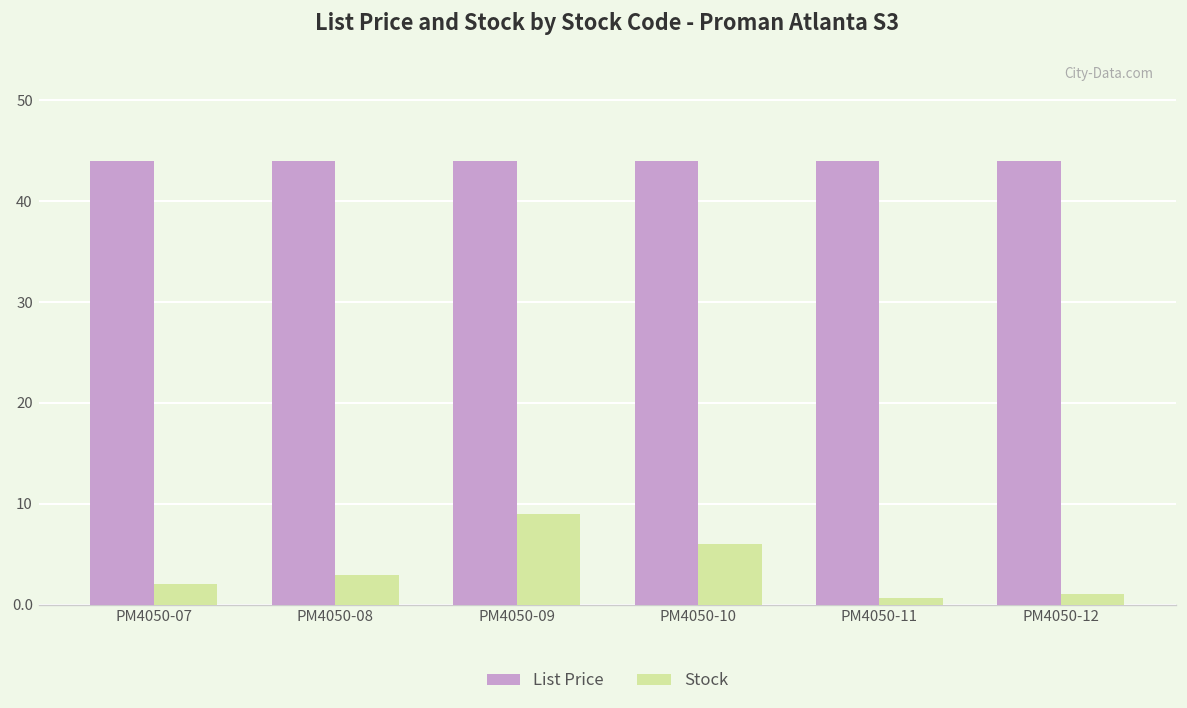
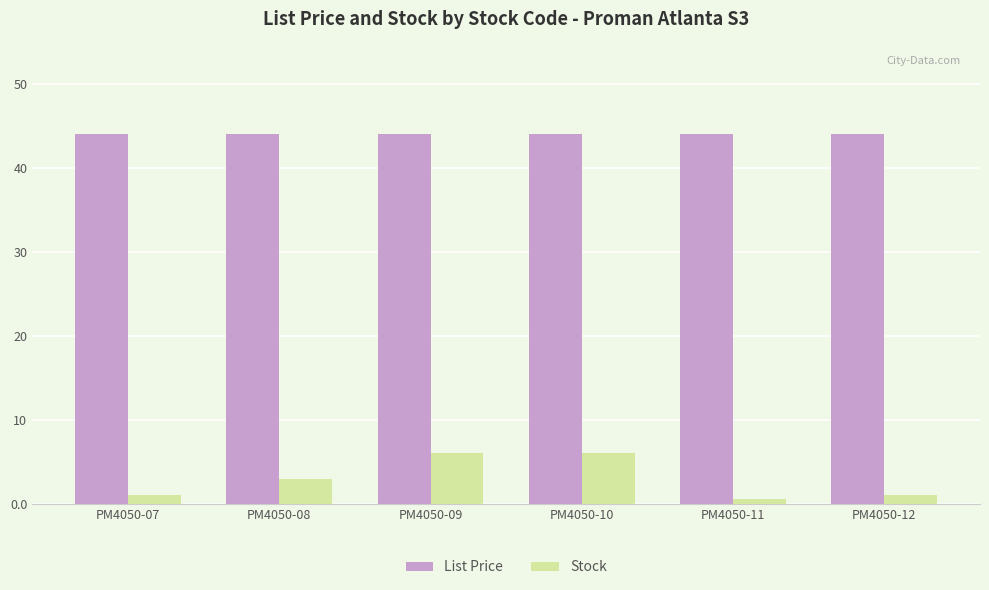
Stock, PM4050-07: 2 -> 1
Stock, PM4050-09: 9 -> 6
